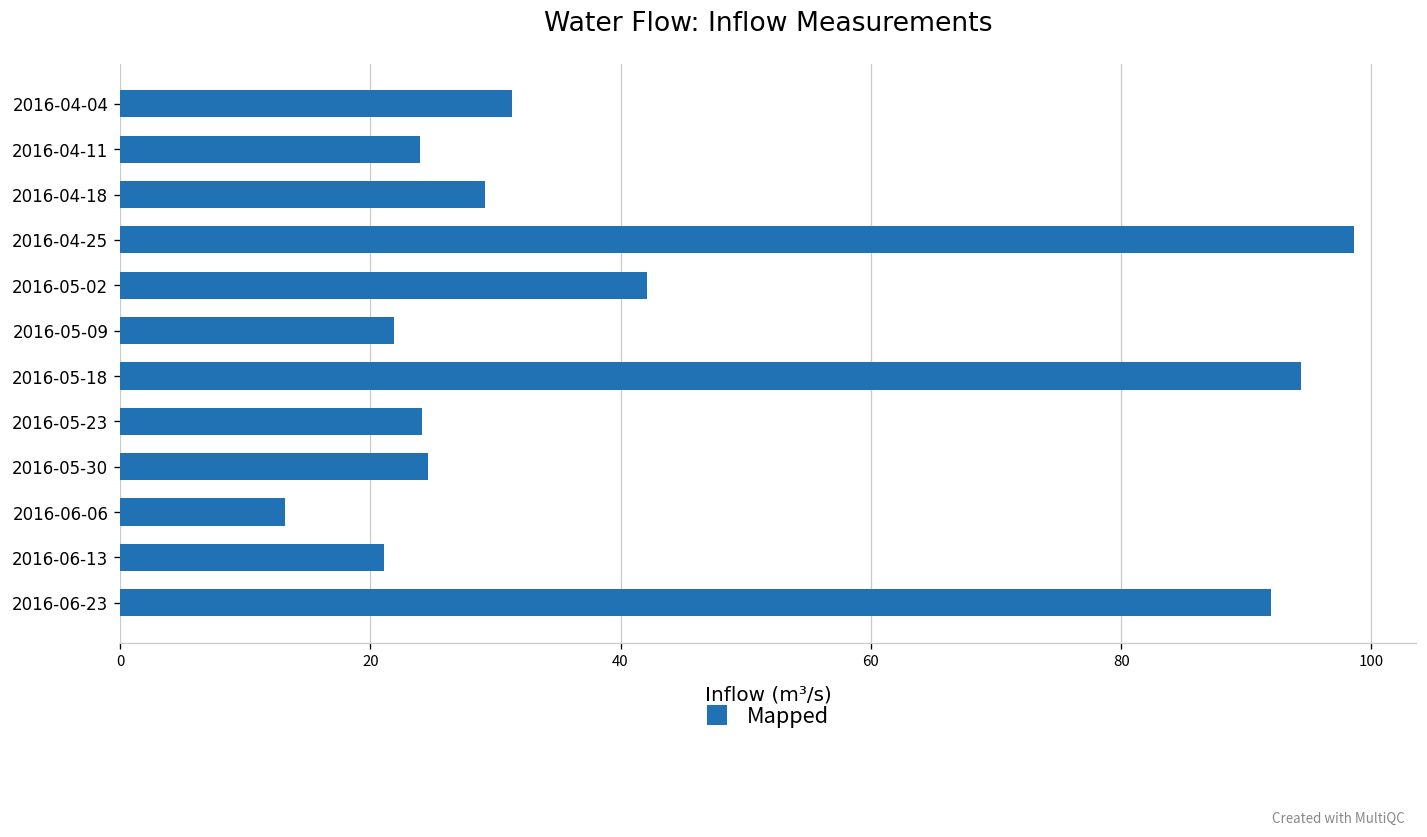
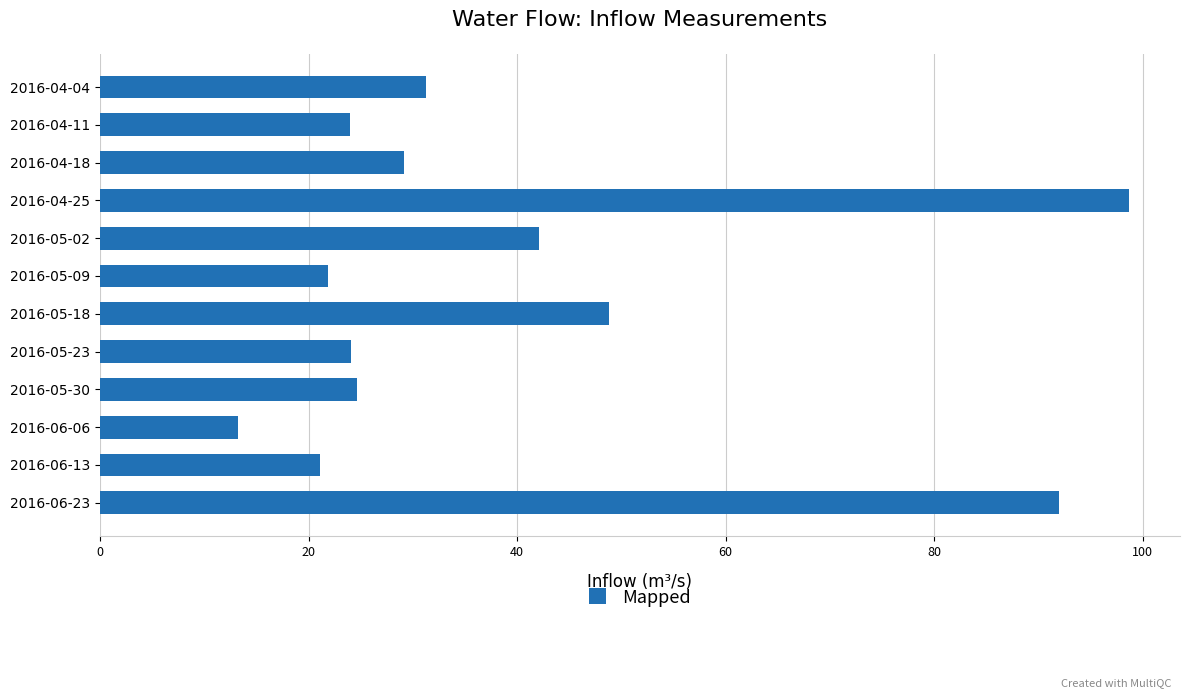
2016-05-18: 94.4 -> 48.8
